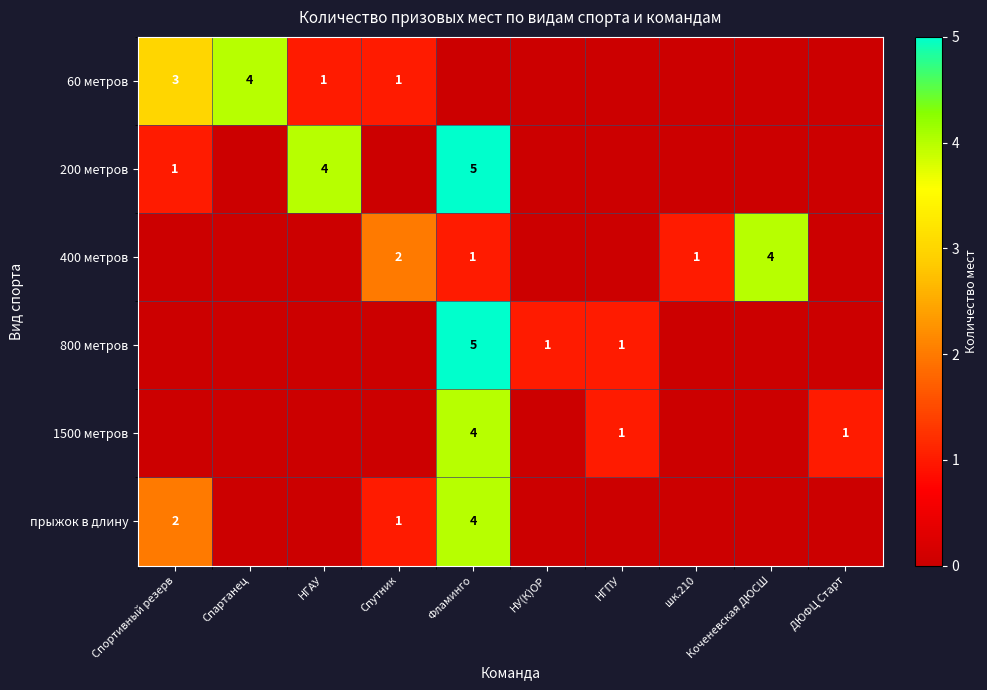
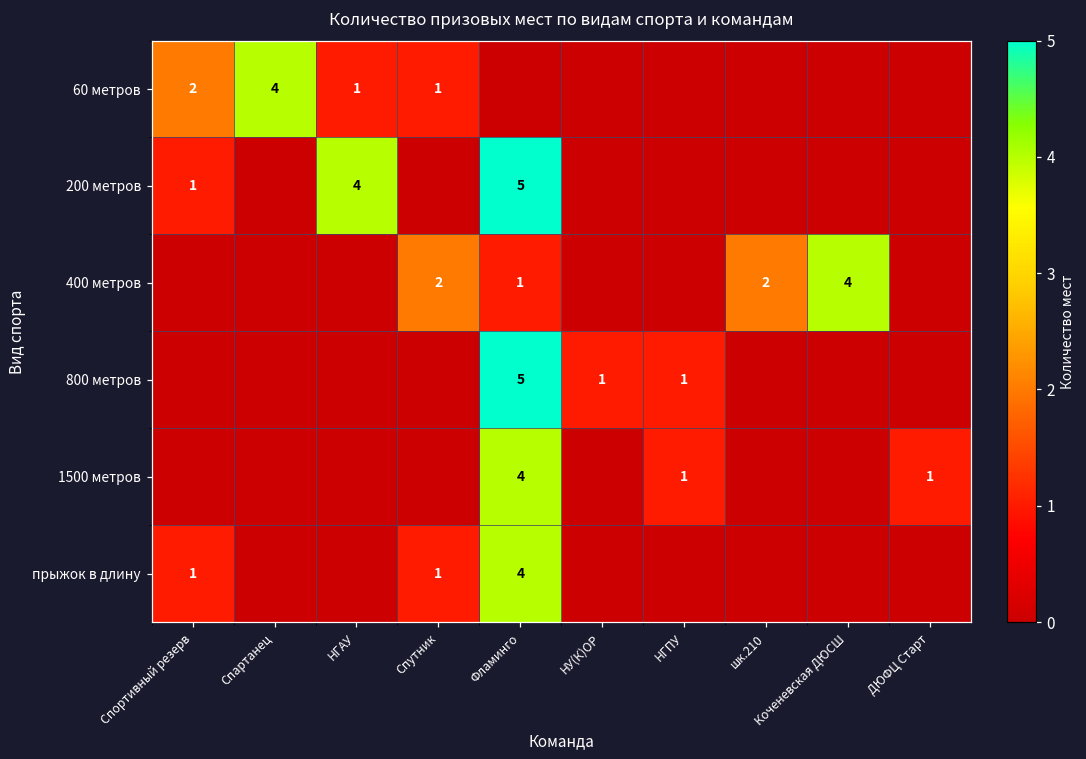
60 метров, Спортивный резерв: 3 -> 2
400 метров, шк.210: 1 -> 2
прыжок в длину, Спортивный резерв: 2 -> 1
